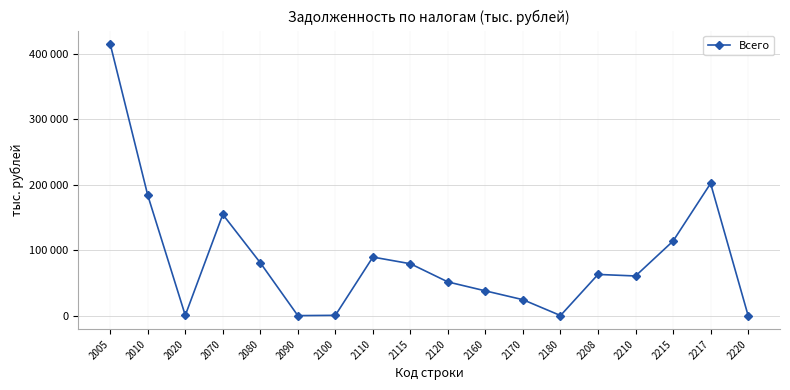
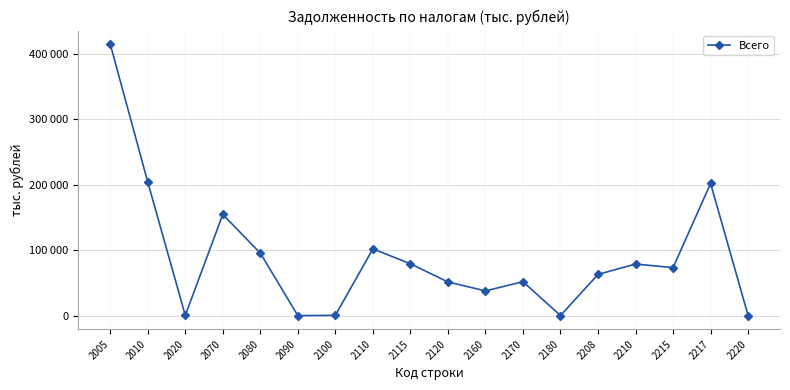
2010: 180000 -> 200000
2080: 80000 -> 100000
2110: 90000 -> 100000
2170: 20000 -> 50000
2210: 60000 -> 80000
2215: 110000 -> 70000
